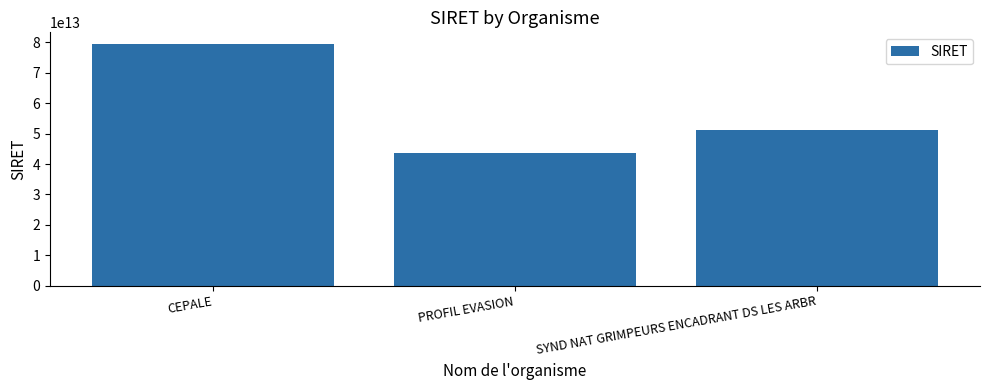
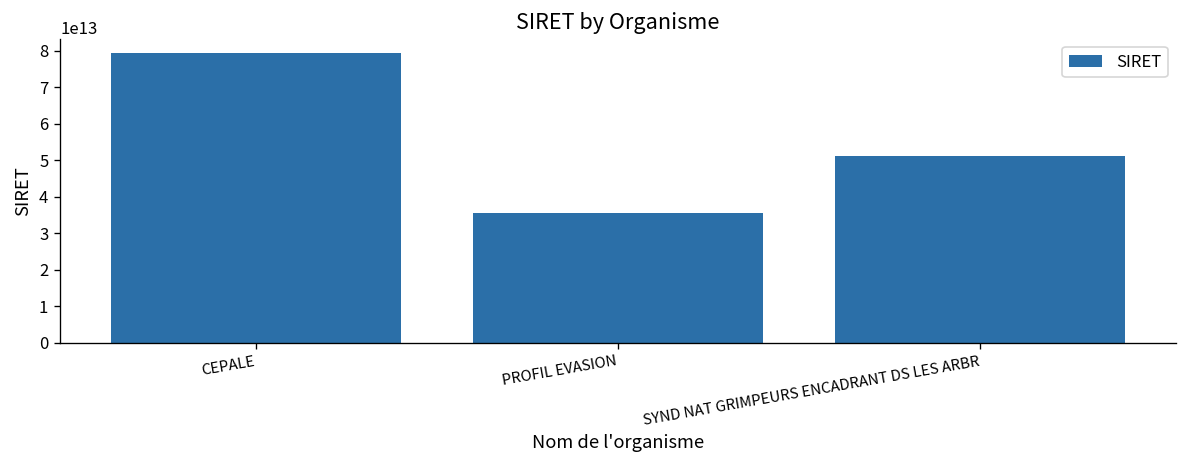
PROFIL EVASION: 44000000000000 -> 36000000000000
